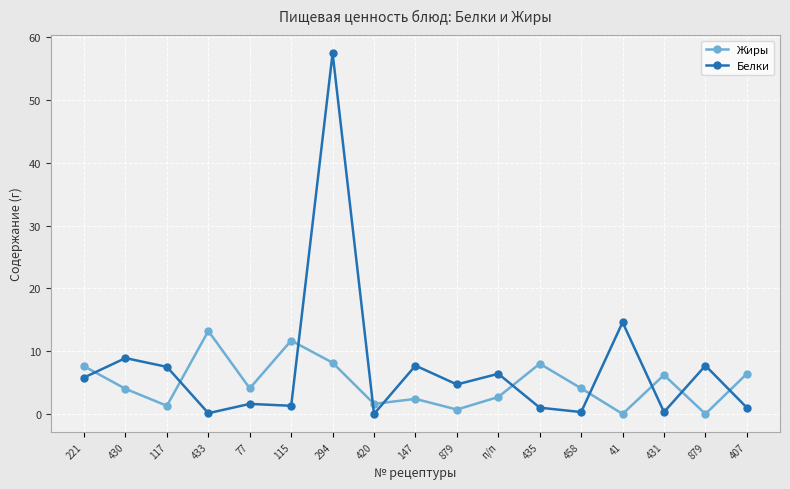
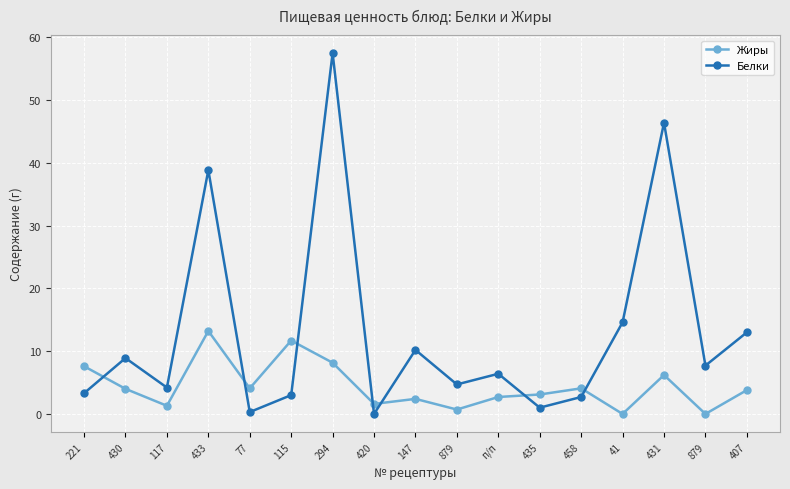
Белки, 221: 6 -> 3
Белки, 117: 8 -> 4
Белки, 433: 0 -> 39
Белки, 77: 2 -> 0
Белки, 115: 1 -> 3
Белки, 147: 8 -> 10
Жиры, 435: 8 -> 3
Белки, 458: 0 -> 3
Белки, 431: 0 -> 46
Жиры, 407: 6 -> 4
Белки, 407: 1 -> 13
